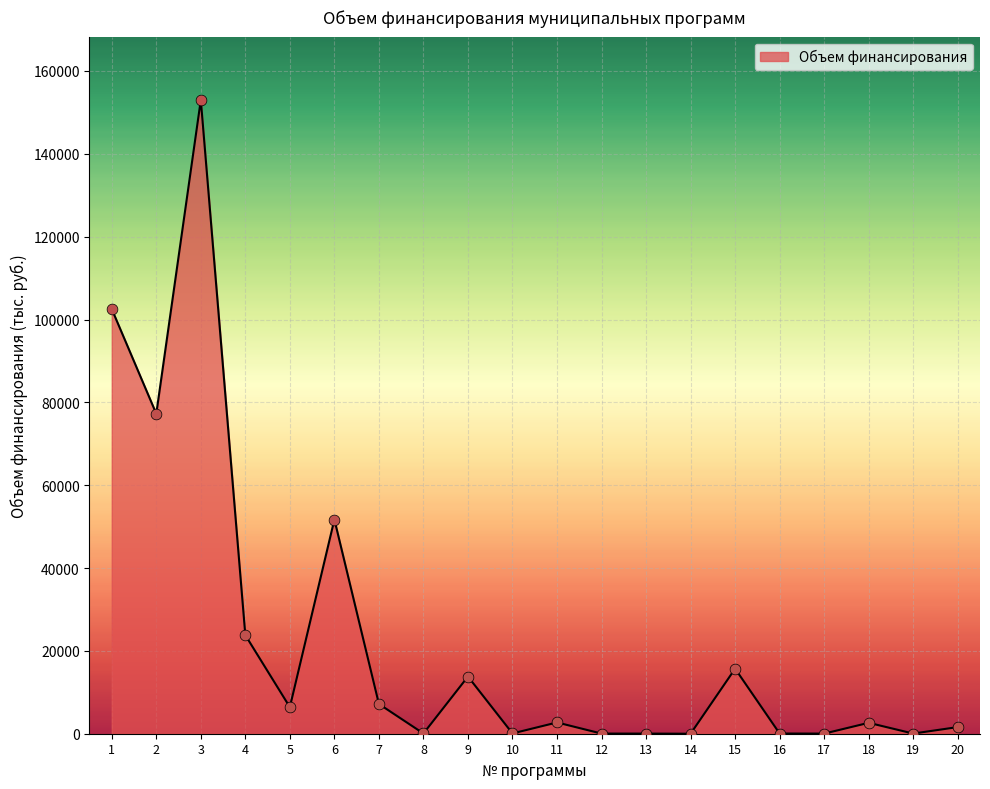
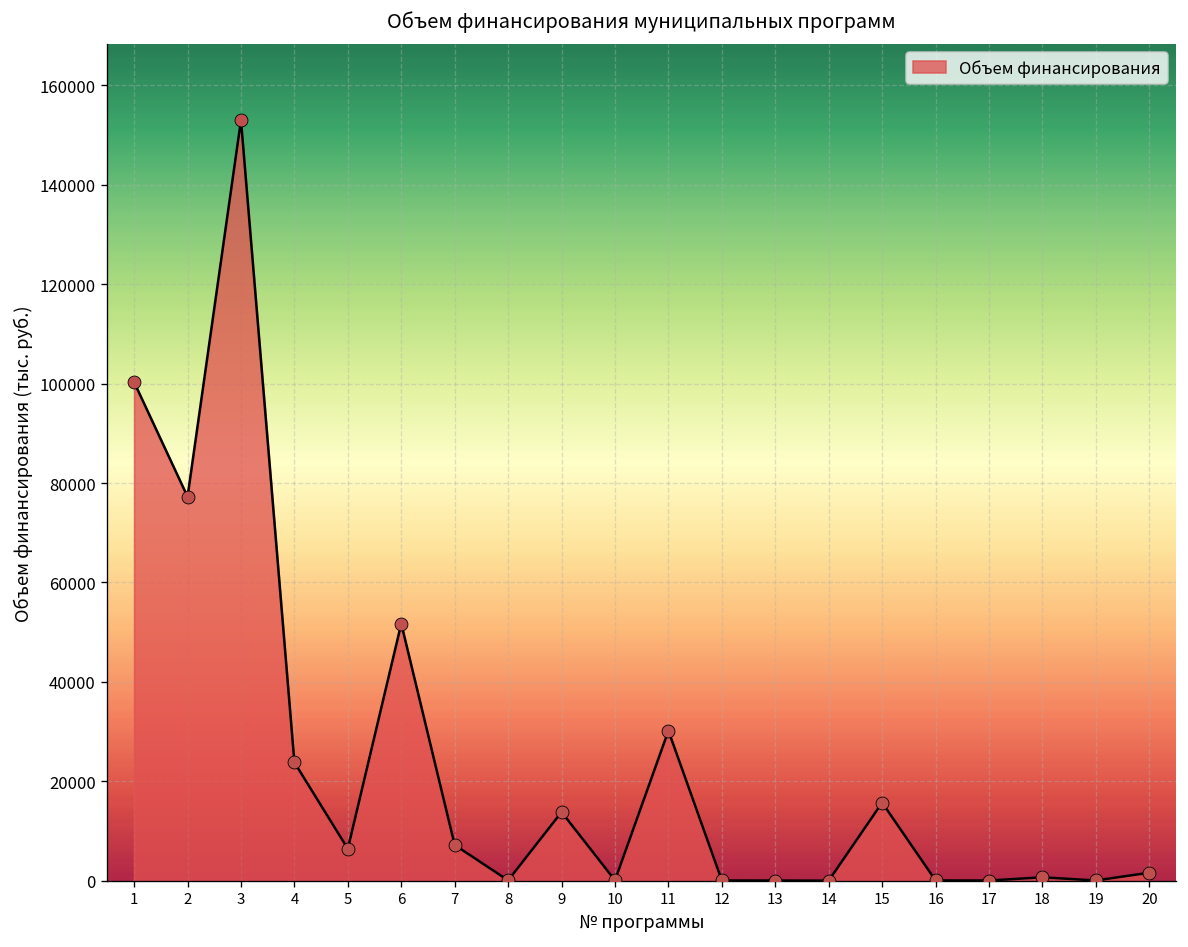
1: 103000 -> 100000
11: 3000 -> 30000
18: 3000 -> 1000
